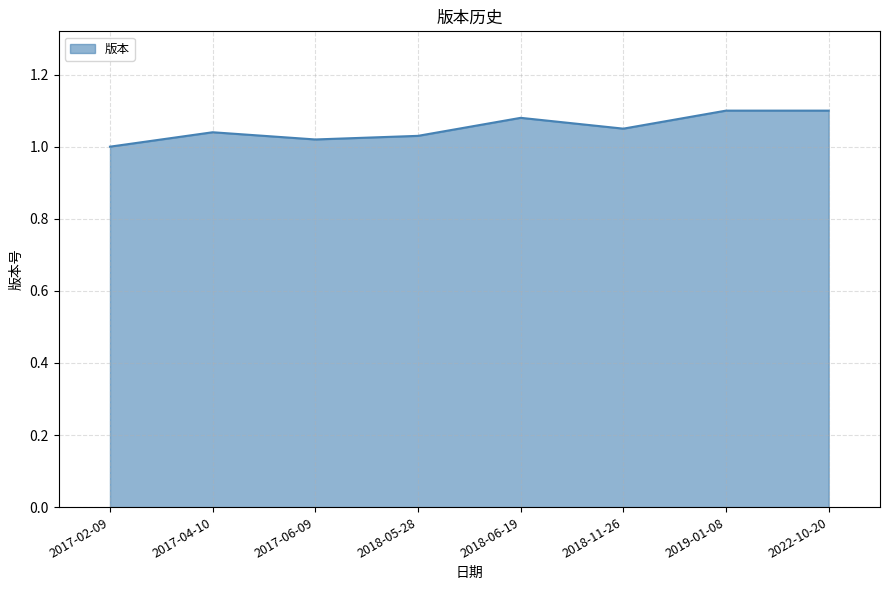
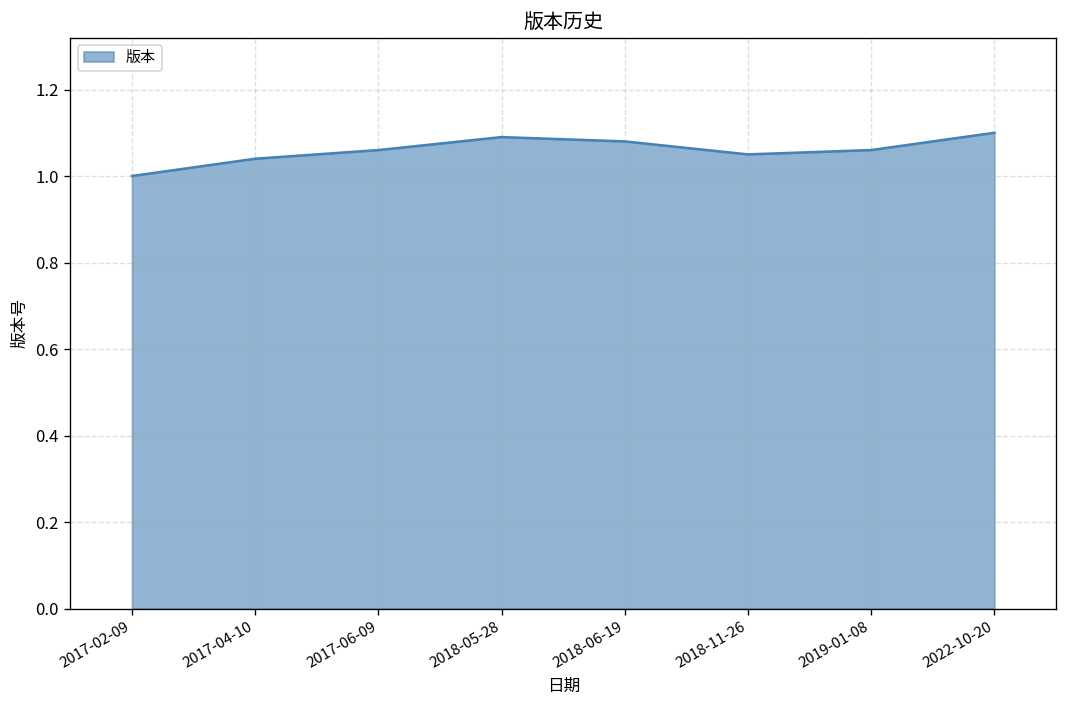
2017-06-09: 1.02 -> 1.06
2018-05-28: 1.03 -> 1.09
2019-01-08: 1.10 -> 1.06
